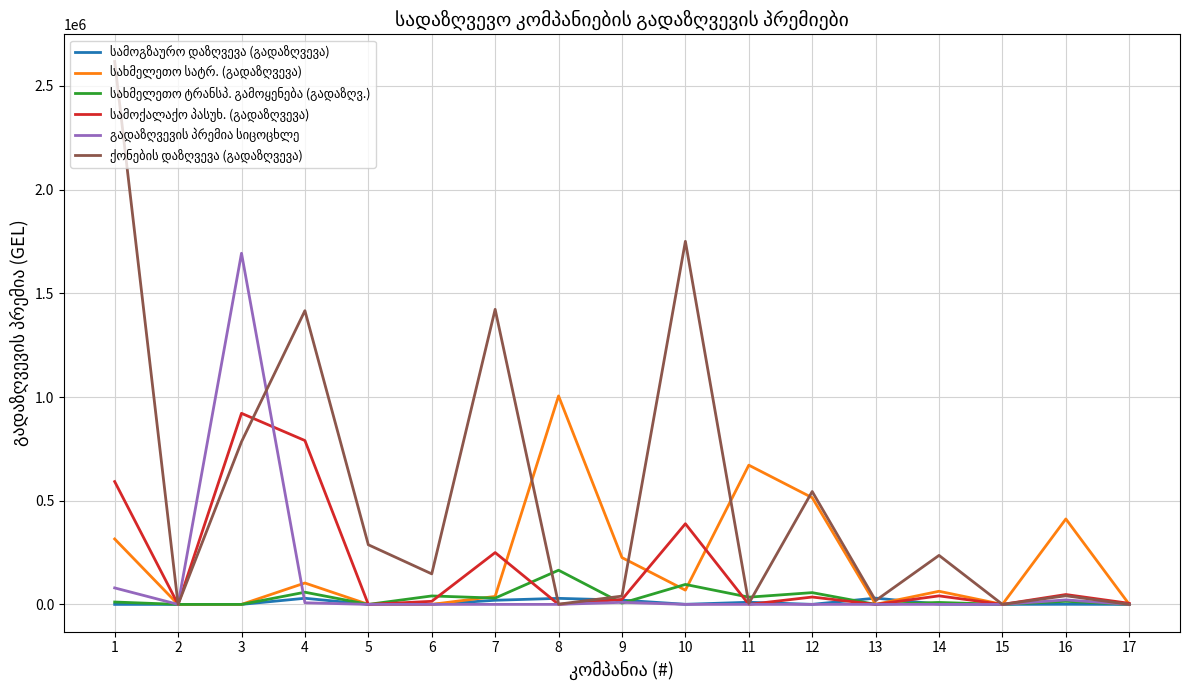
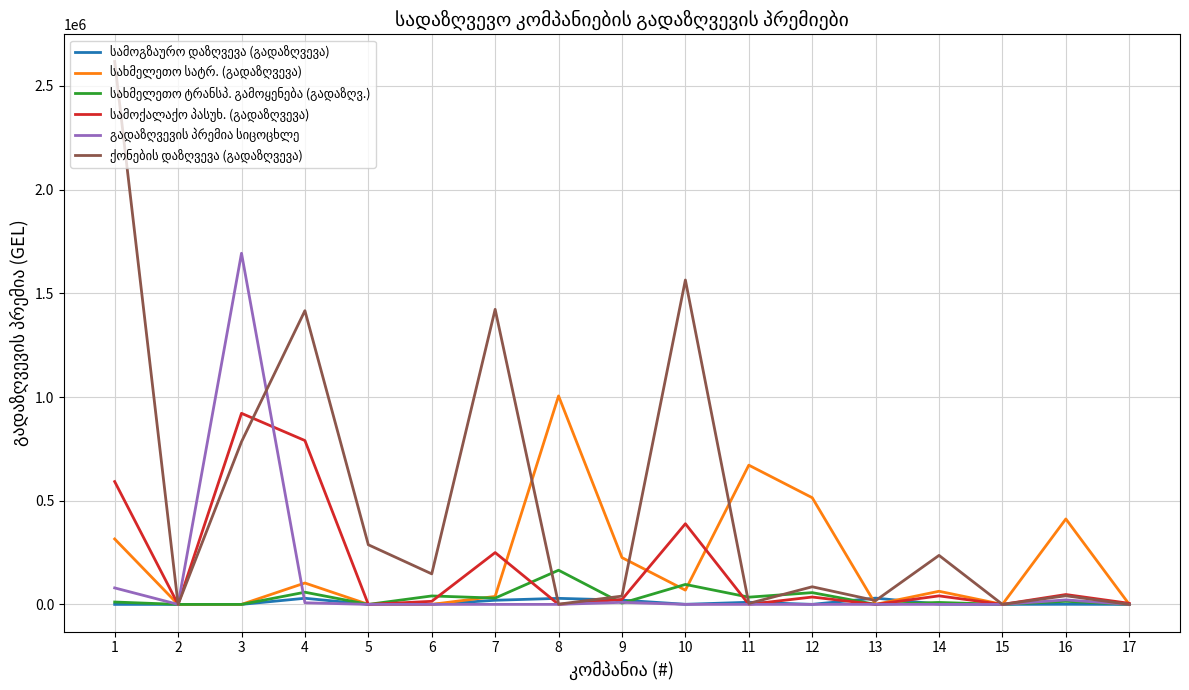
ქონების დაზღვევა (გადაზღვევა), 10: 1750000 -> 1560000
ქონების დაზღვევა (გადაზღვევა), 12: 540000 -> 80000
